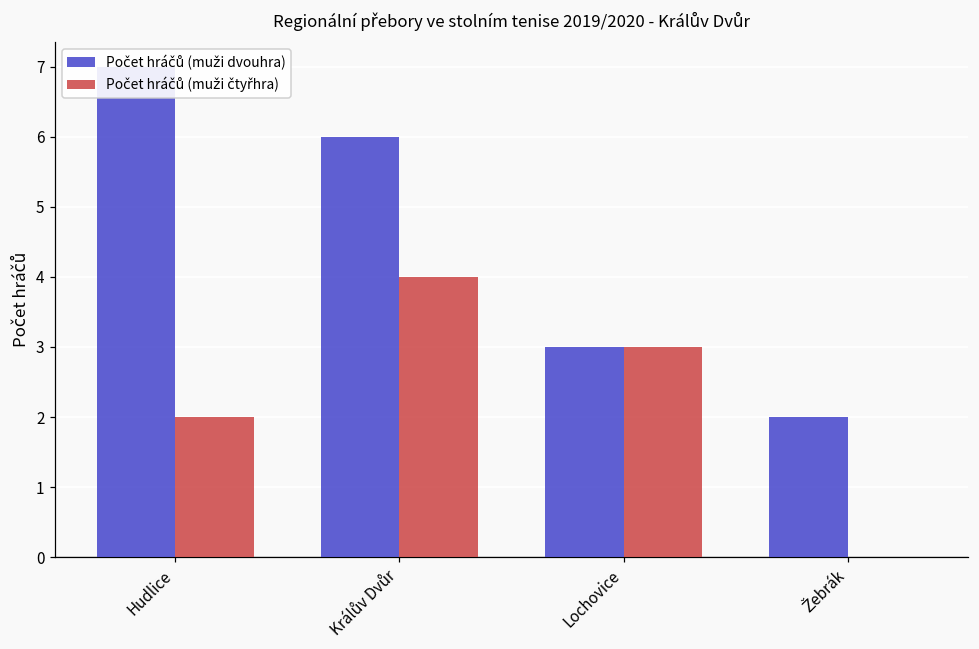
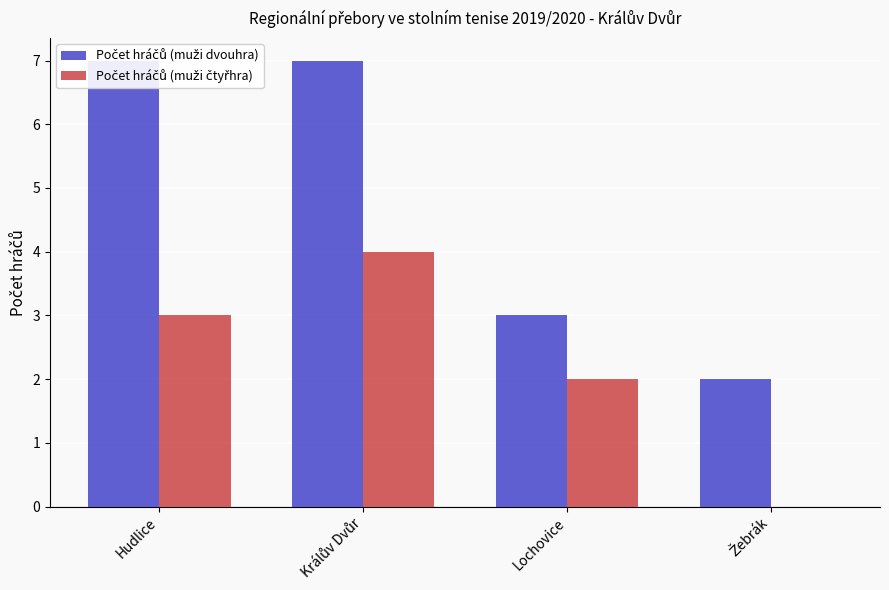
Počet hráčů (muži čtyřhra), Hudlice: 2 -> 3
Počet hráčů (muži dvouhra), Králův Dvůr: 6 -> 7
Počet hráčů (muži čtyřhra), Lochovice: 3 -> 2
